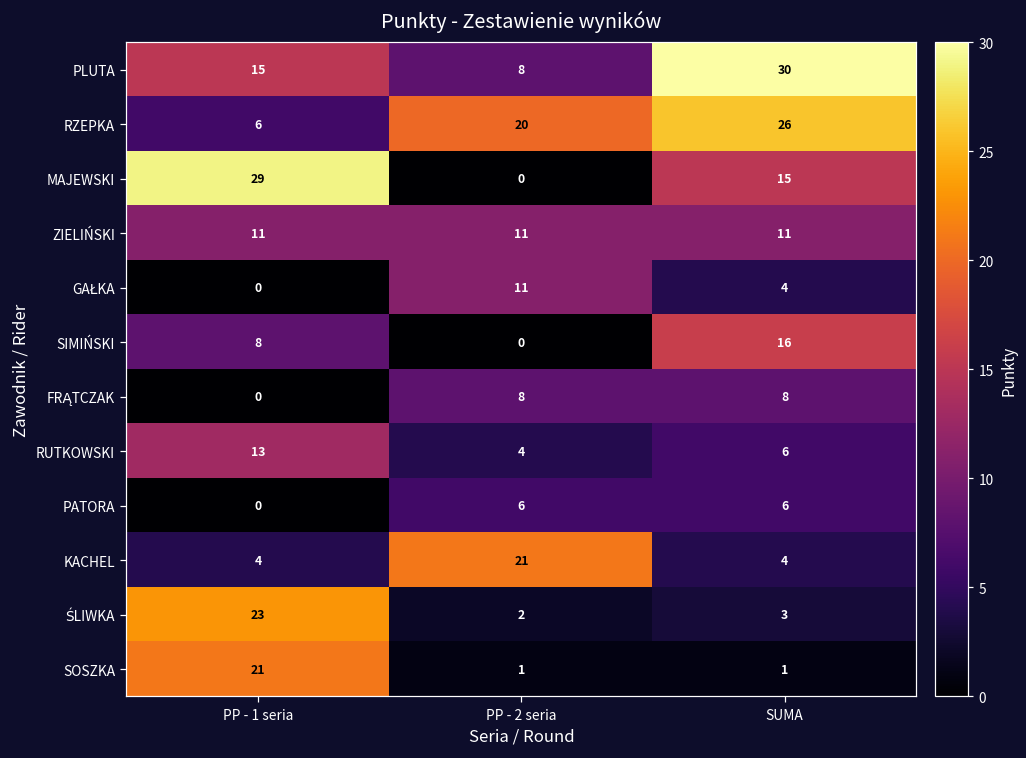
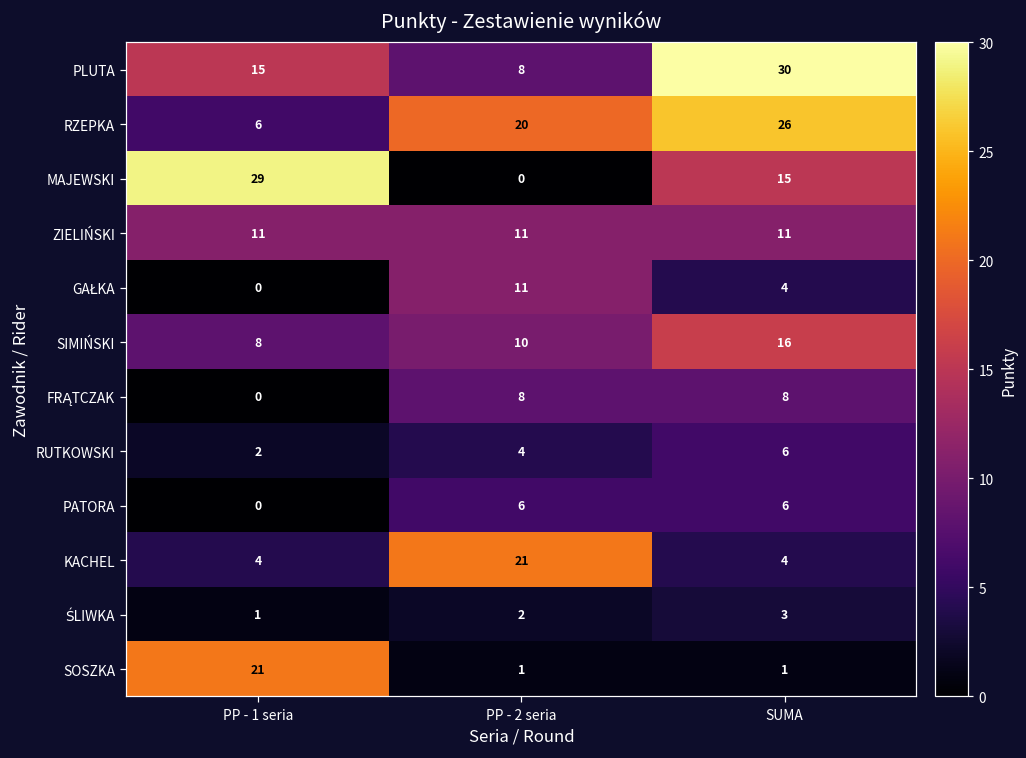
SIMIŃSKI, PP - 2 seria: 0 -> 10
RUTKOWSKI, PP - 1 seria: 13 -> 2
ŚLIWKA, PP - 1 seria: 23 -> 1
